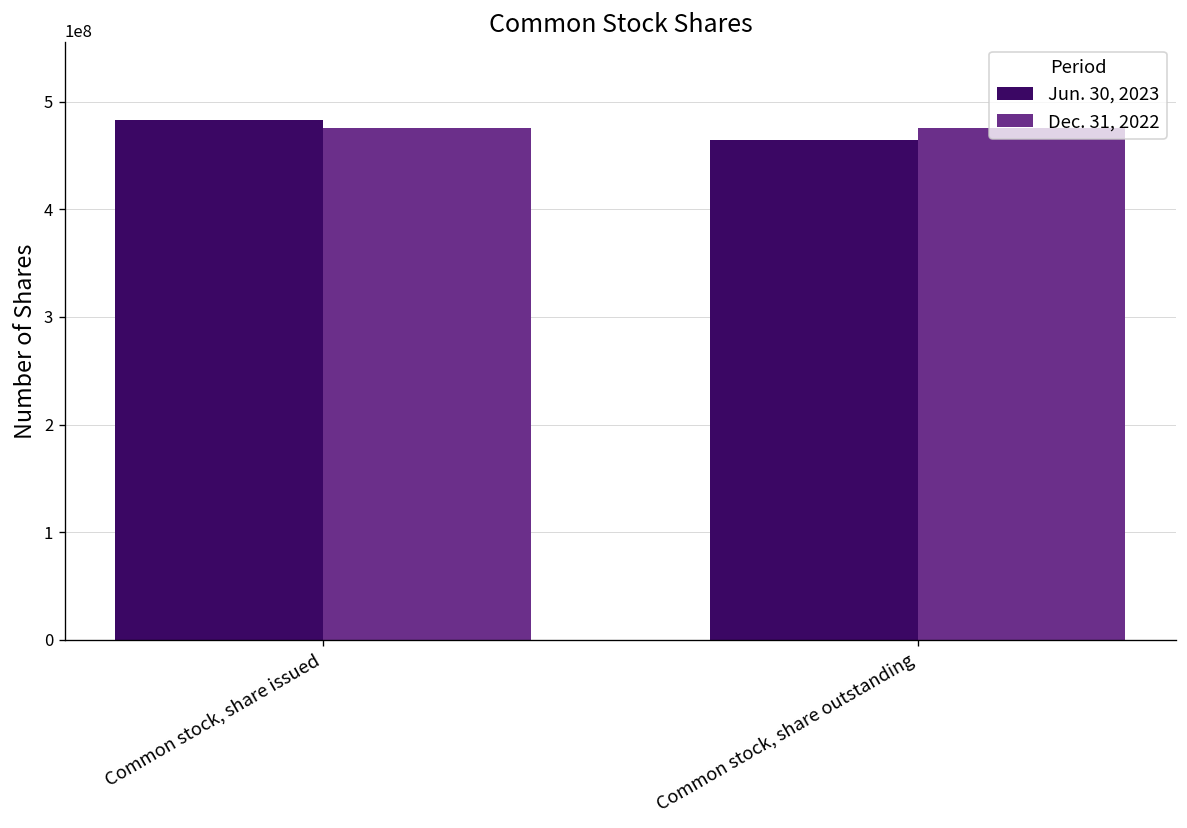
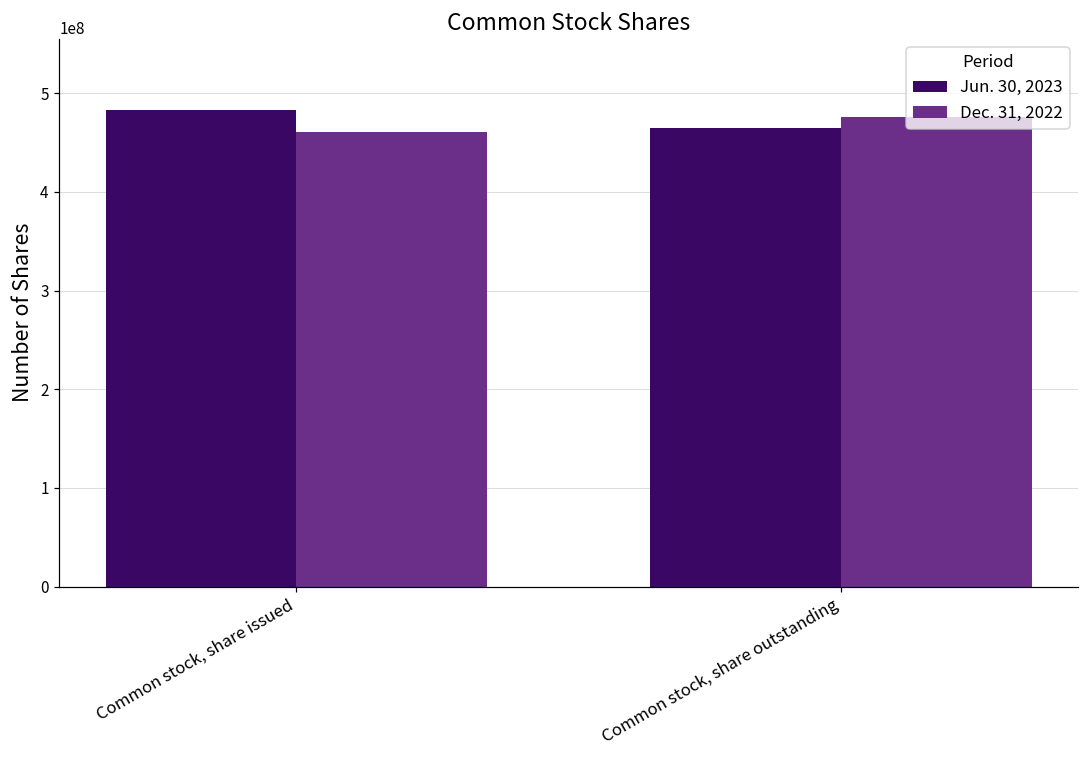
Dec. 31, 2022, Common stock, share issued: 480000000 -> 460000000
